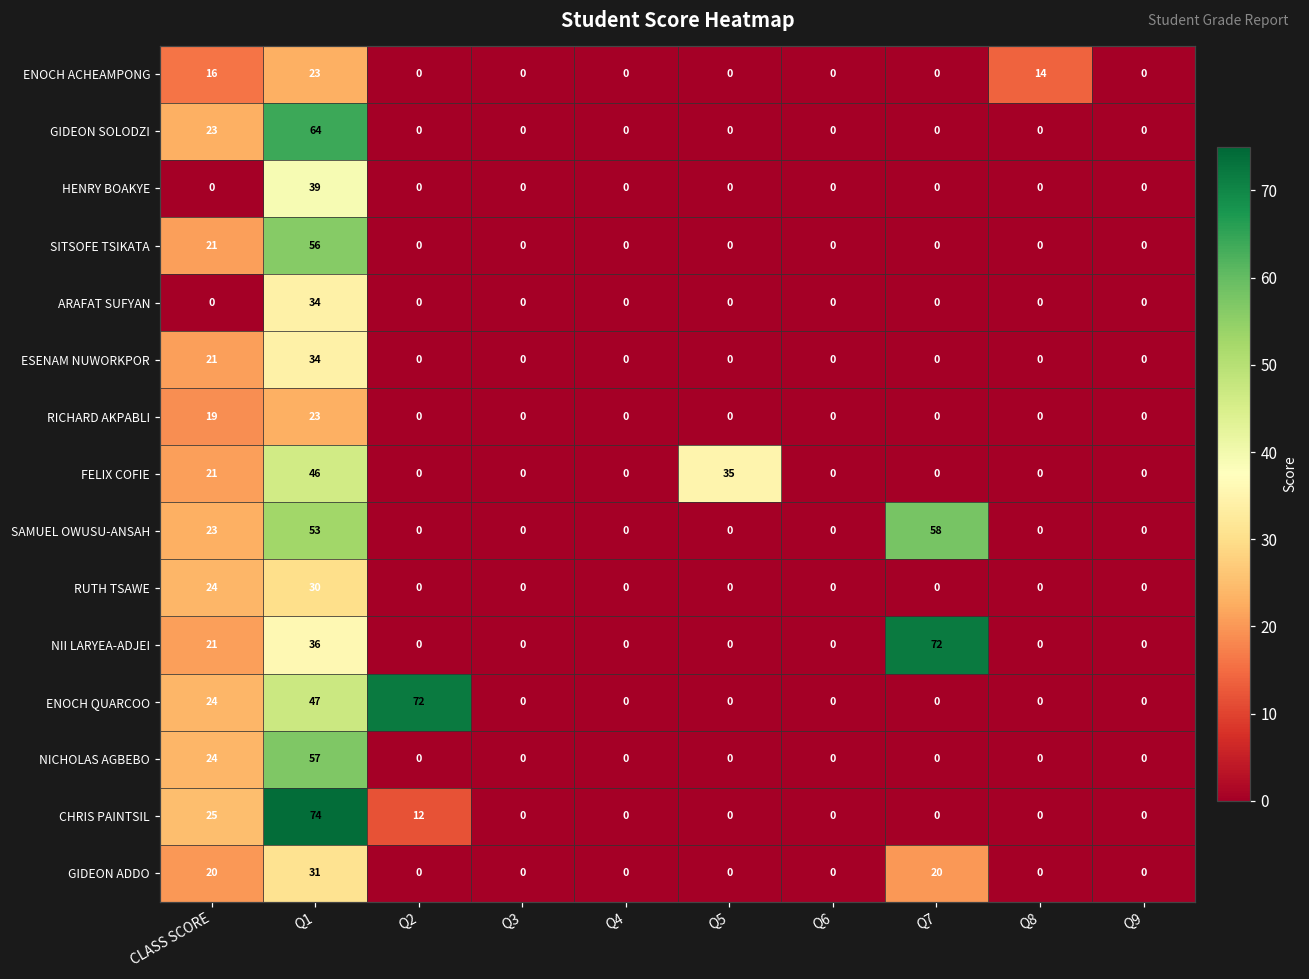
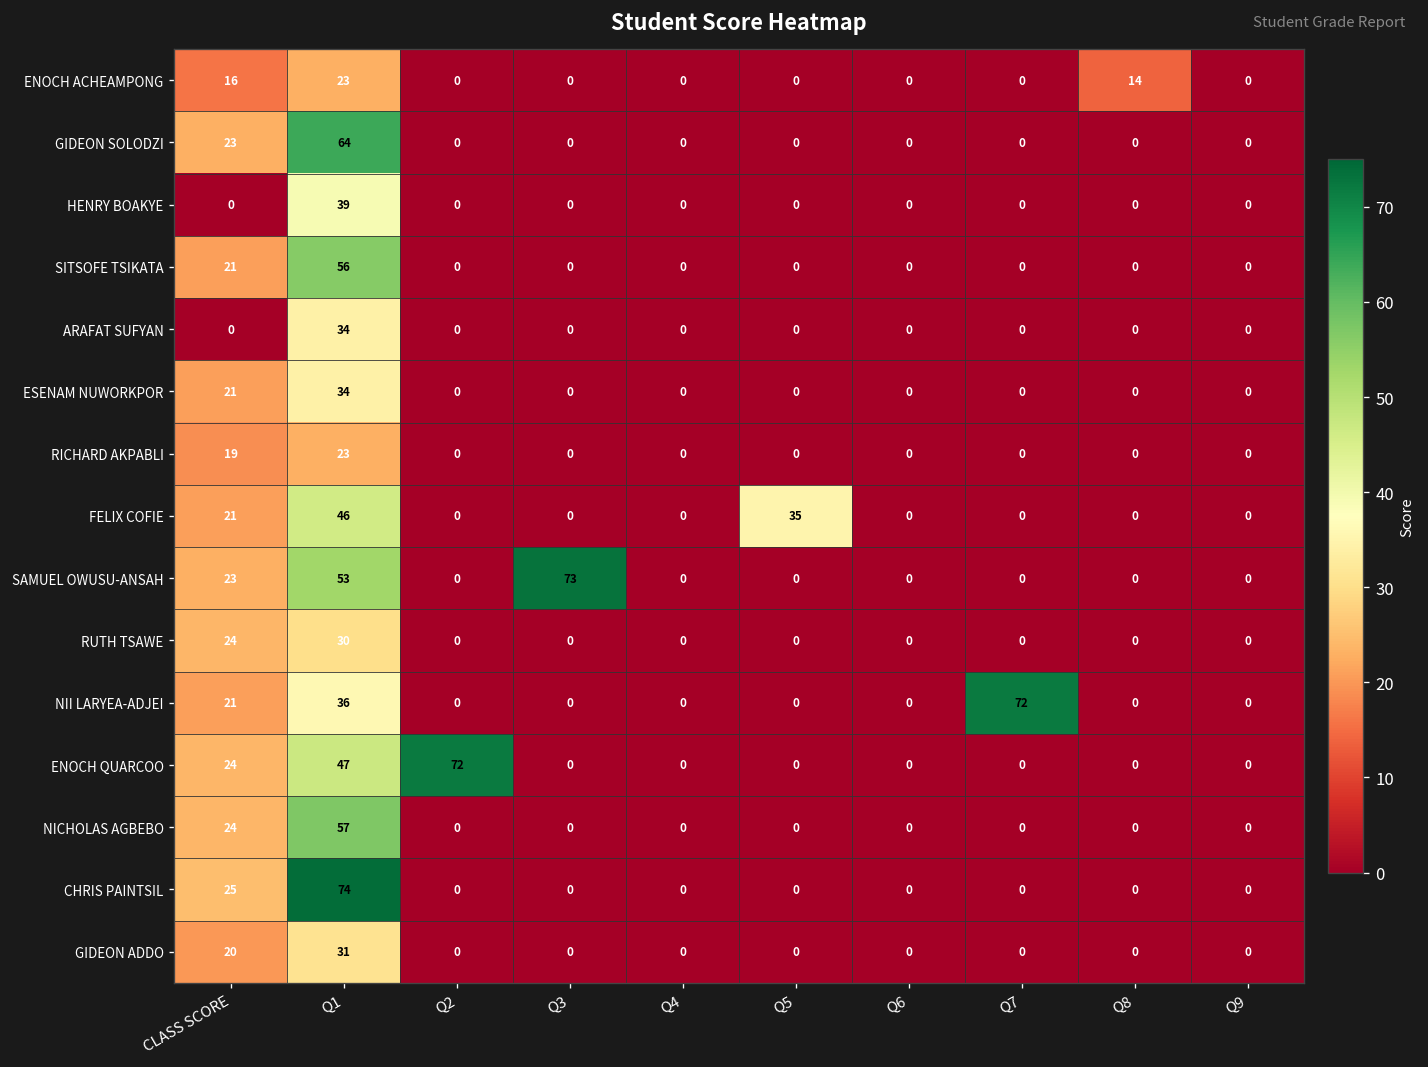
SAMUEL OWUSU-ANSAH, Q3: 0 -> 73
SAMUEL OWUSU-ANSAH, Q7: 58 -> 0
CHRIS PAINTSIL, Q2: 12 -> 0
GIDEON ADDO, Q7: 20 -> 0
